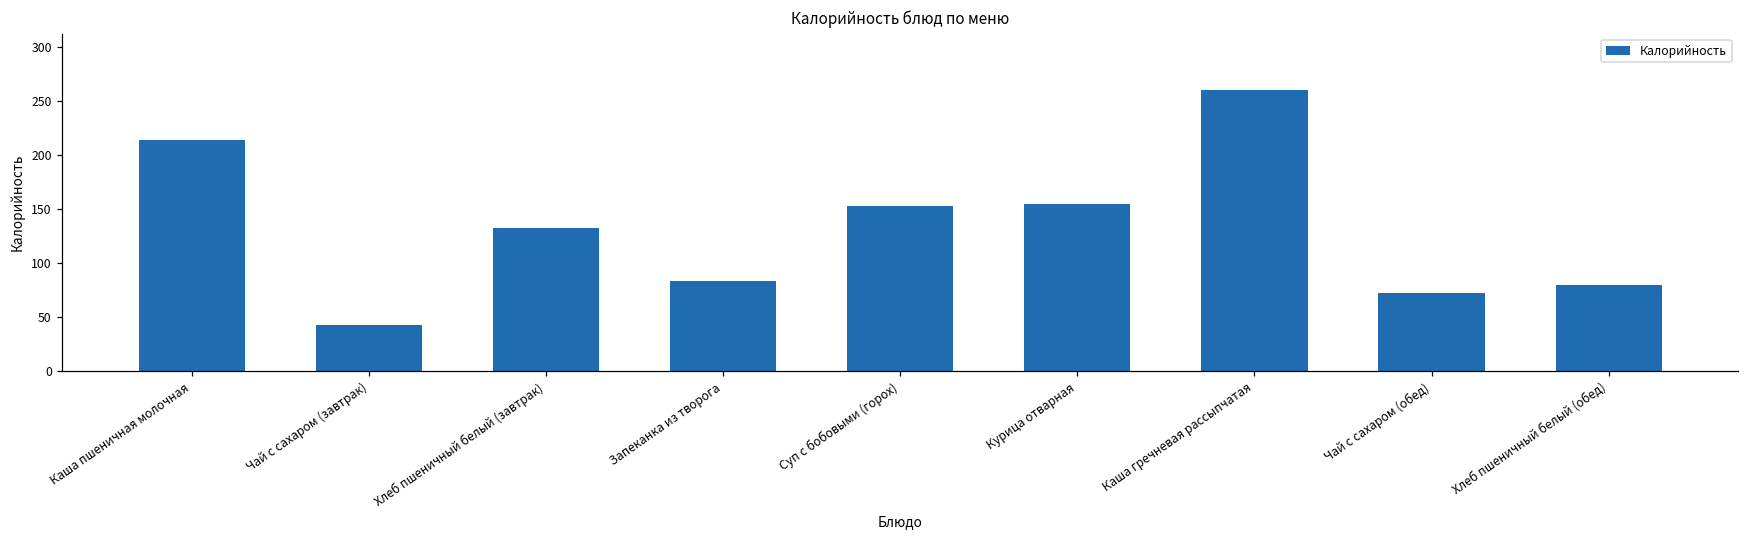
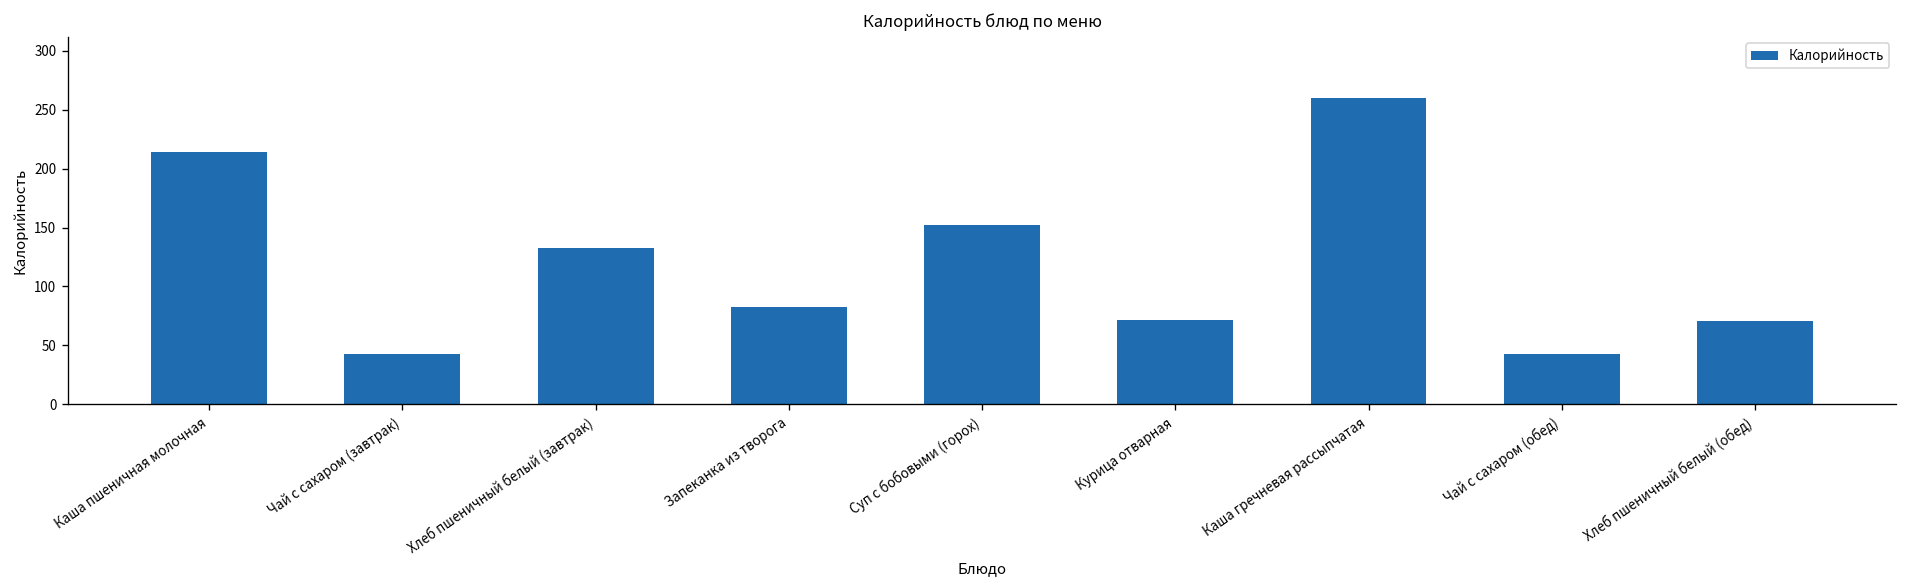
Курица отварная: 150 -> 70
Чай с сахаром (обед): 70 -> 40
Хлеб пшеничный белый (обед): 80 -> 70
